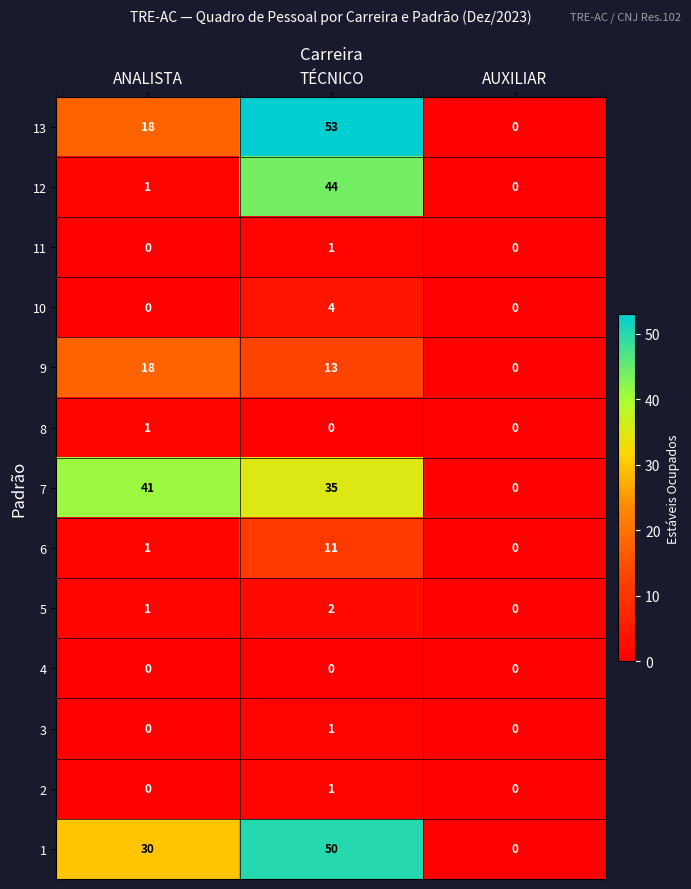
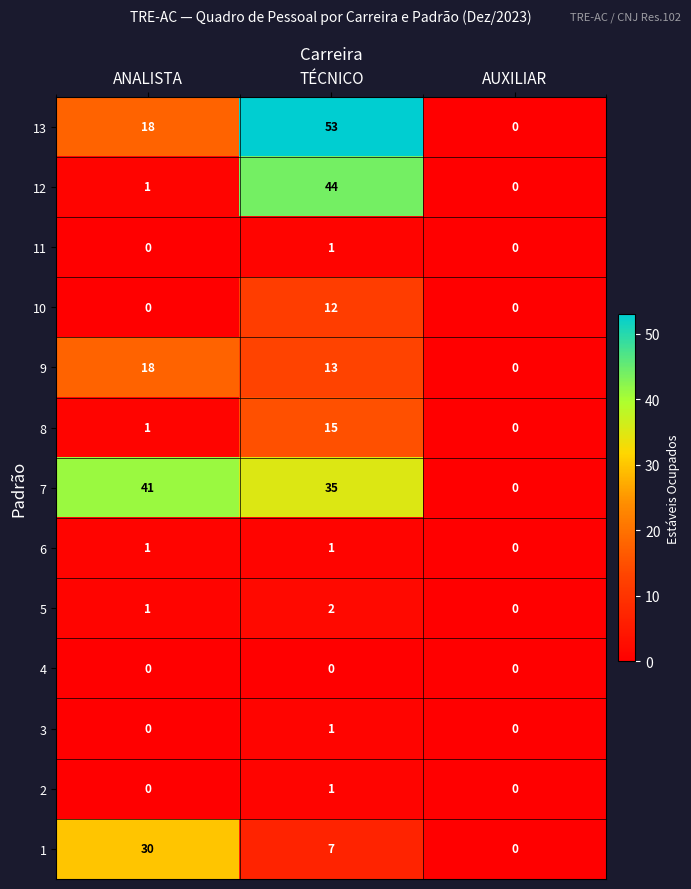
10, TÉCNICO: 4 -> 12
8, TÉCNICO: 0 -> 15
6, TÉCNICO: 11 -> 1
1, TÉCNICO: 50 -> 7
